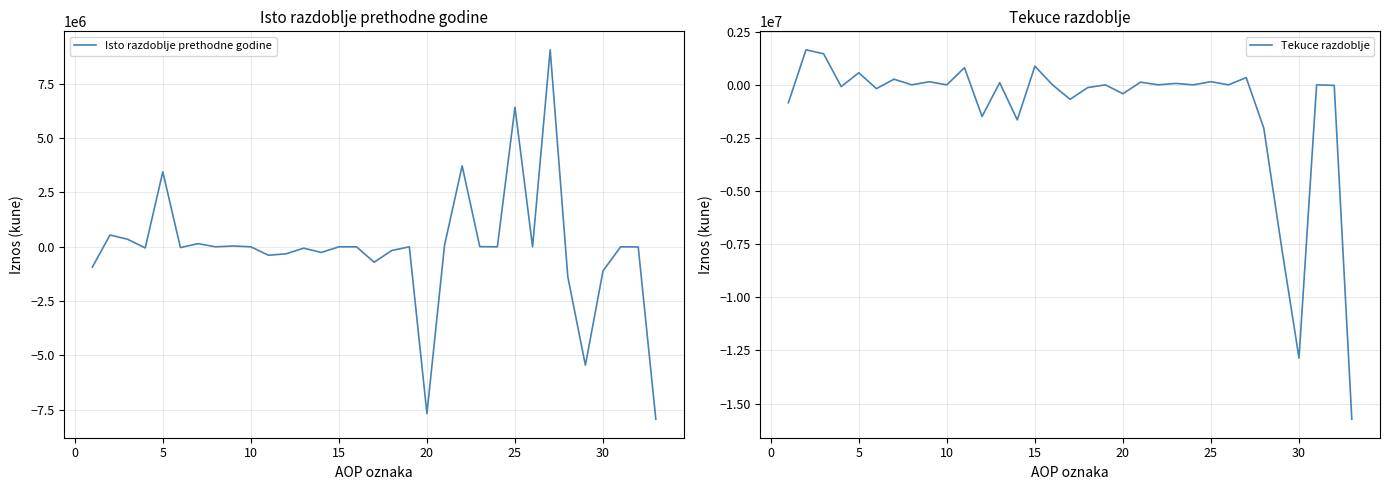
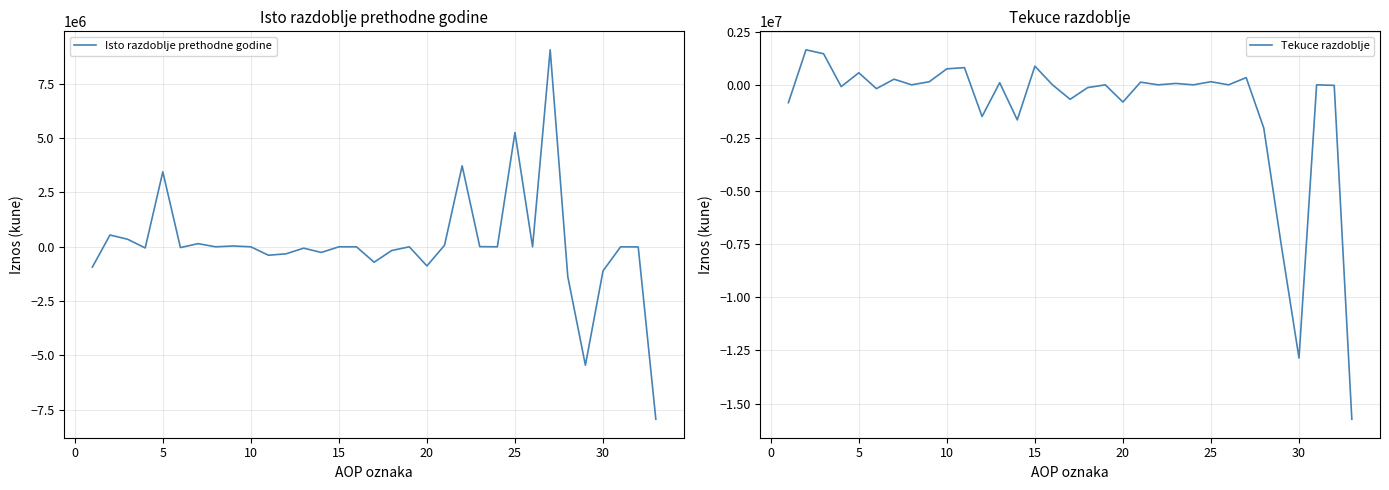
Isto razdoblje prethodne godine, 20: -7700000 -> -900000
Isto razdoblje prethodne godine, 25: 6400000 -> 5300000
Tekuce razdoblje, 10: 0 -> 800000
Tekuce razdoblje, 20: -400000 -> -800000
